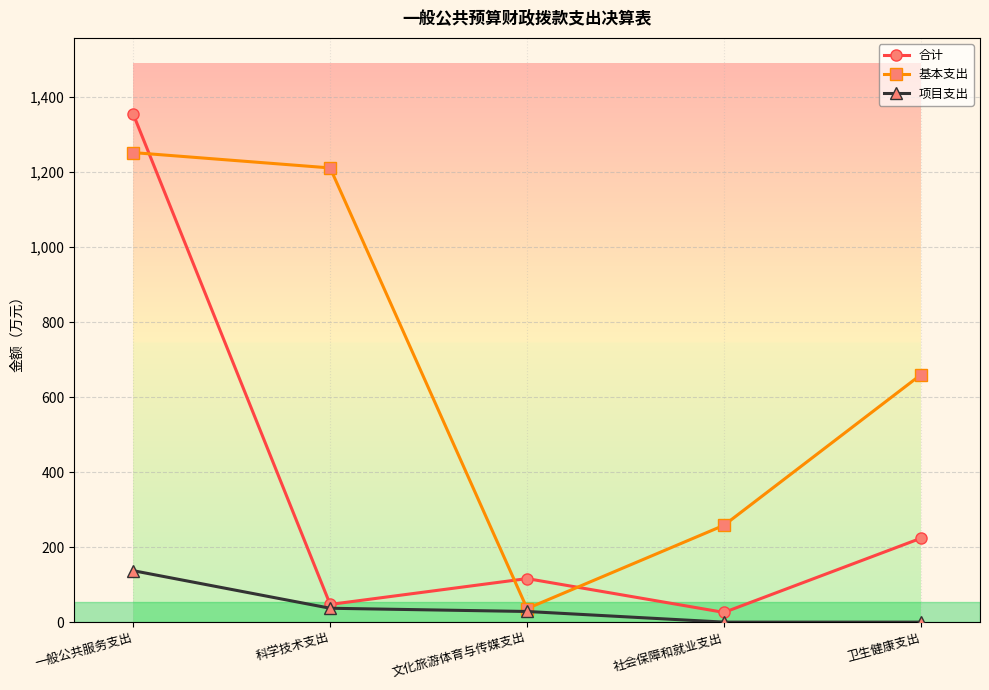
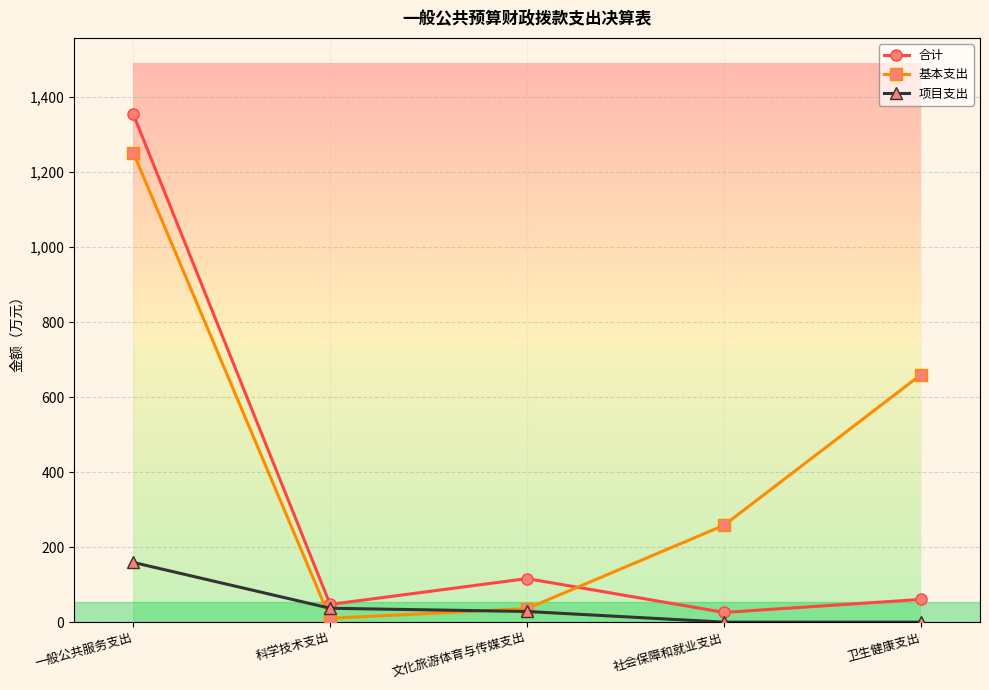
项目支出, 一般公共服务支出: 140 -> 160
基本支出, 科学技术支出: 1,210 -> 10
合计, 卫生健康支出: 220 -> 60
